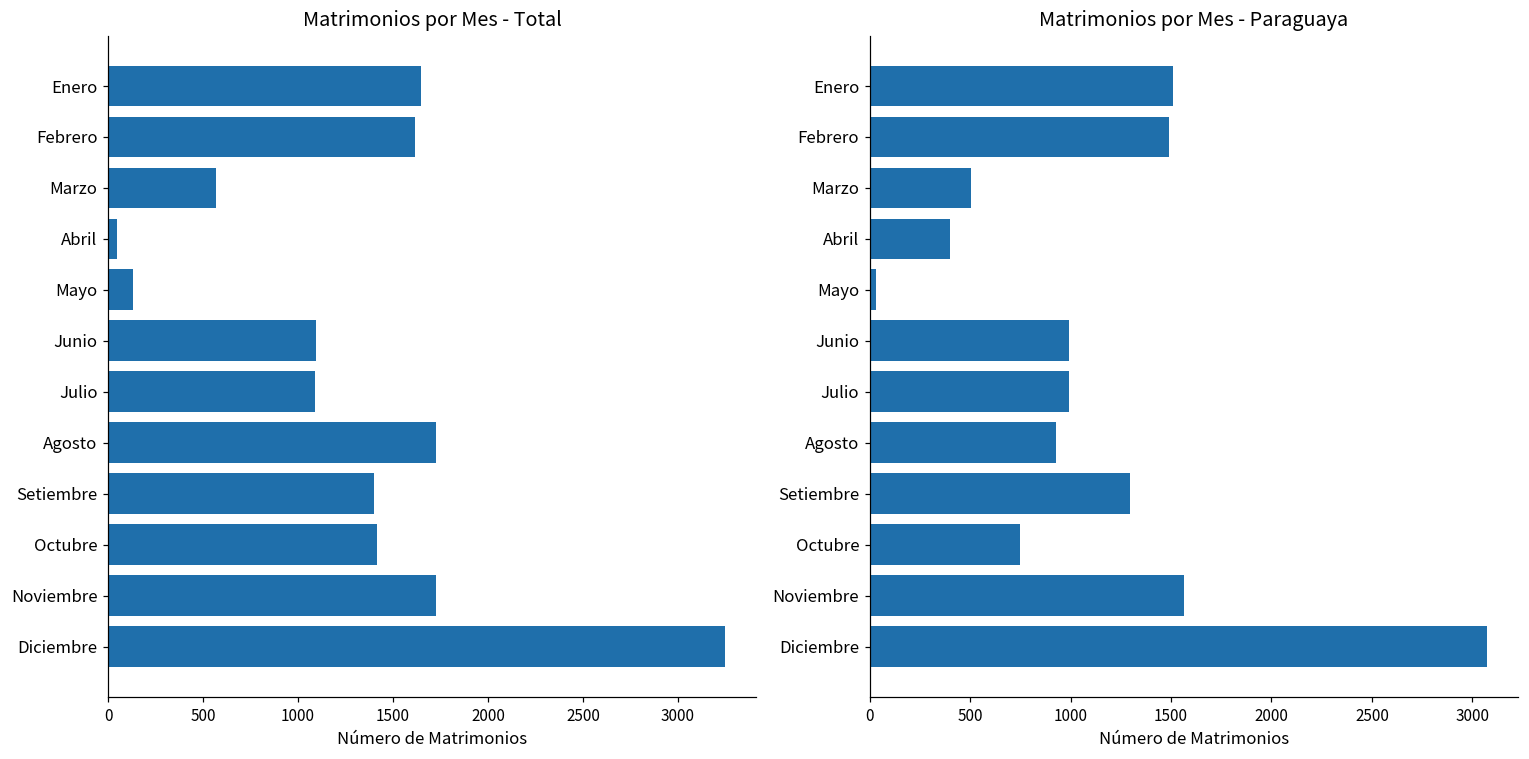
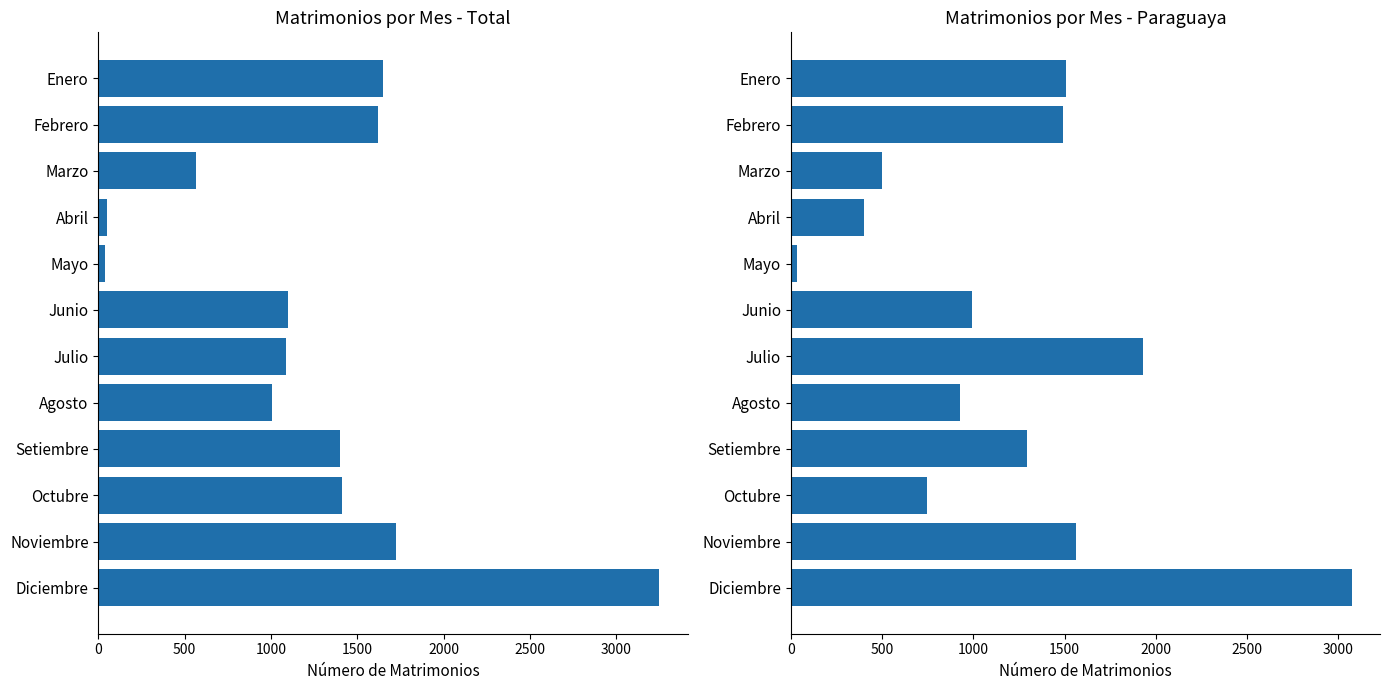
Matrimonios por Mes - Total, Mayo: 130 -> 40
Matrimonios por Mes - Total, Agosto: 1730 -> 1010
Matrimonios por Mes - Paraguaya, Julio: 990 -> 1930
